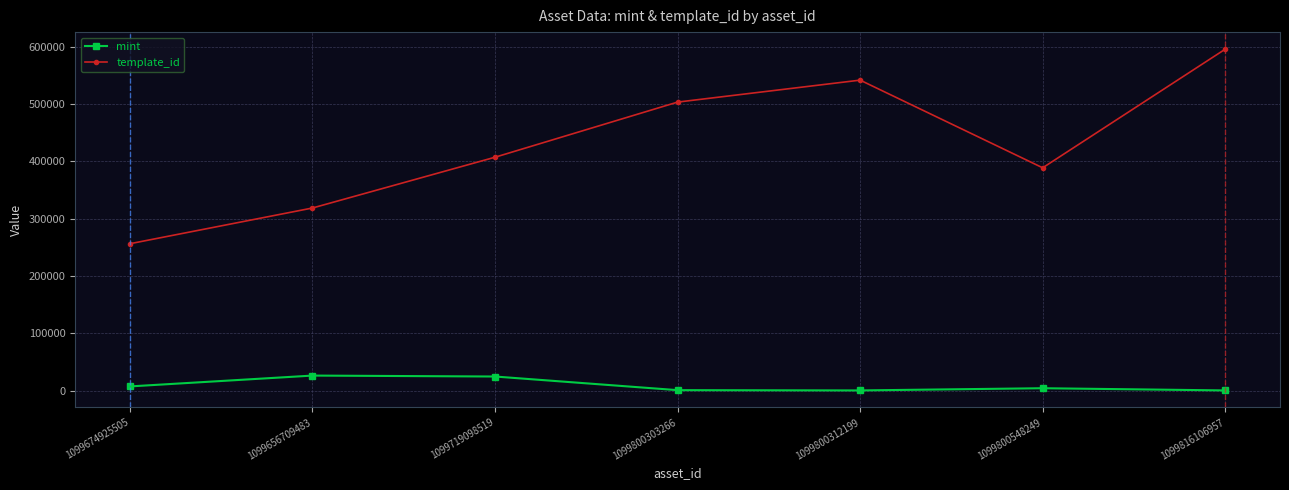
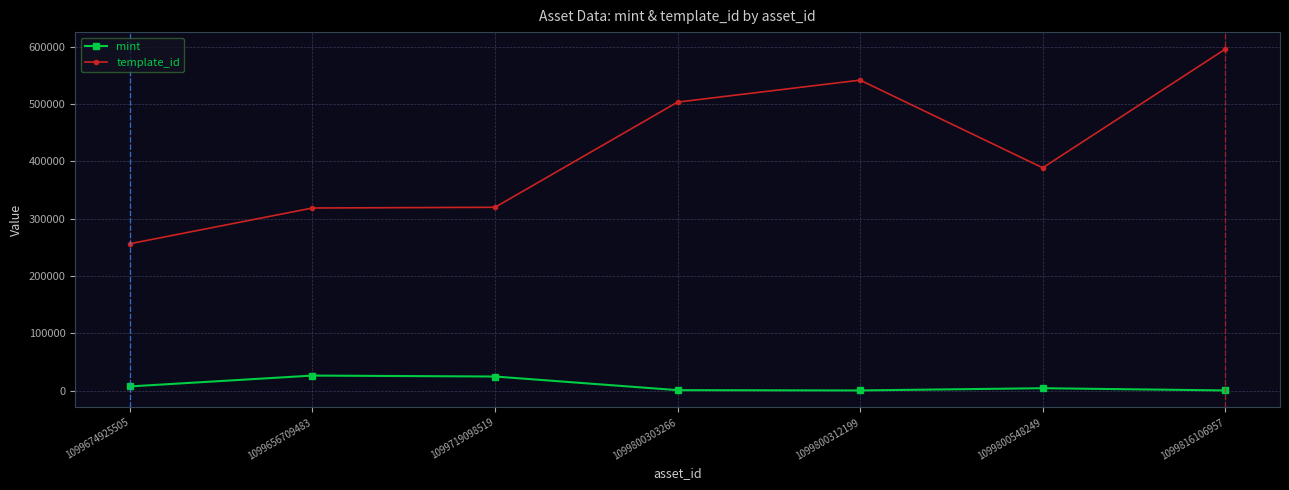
template_id, 1099719098519: 410000 -> 320000
